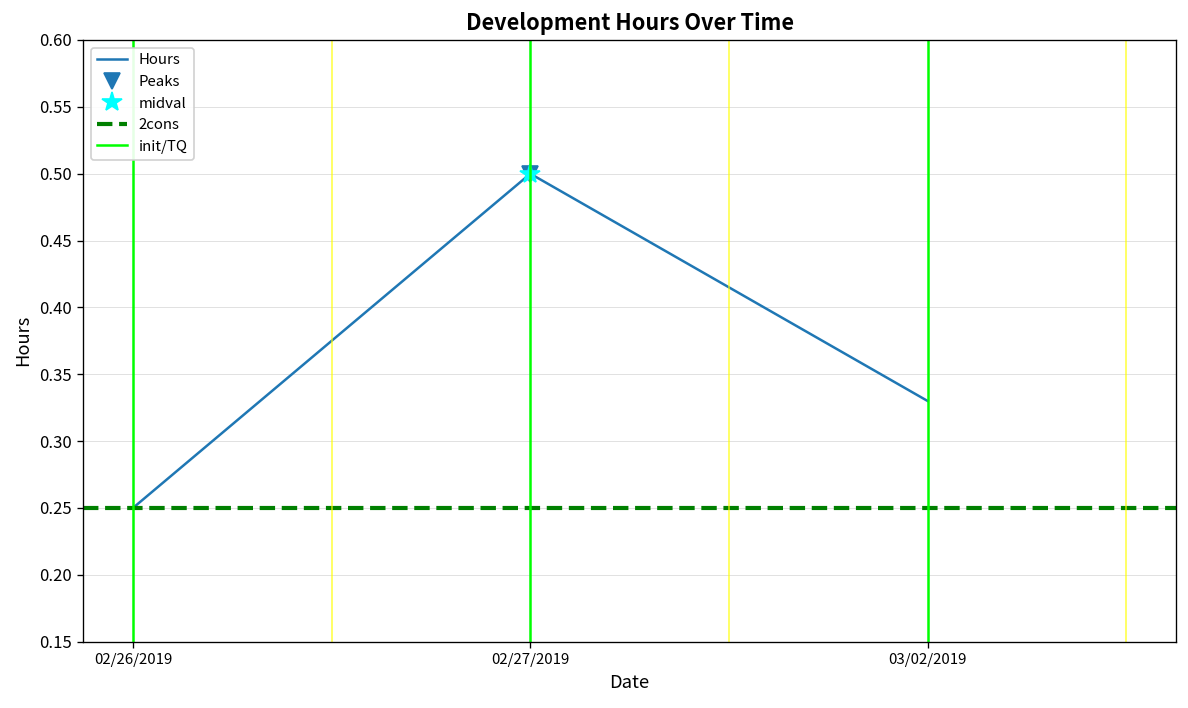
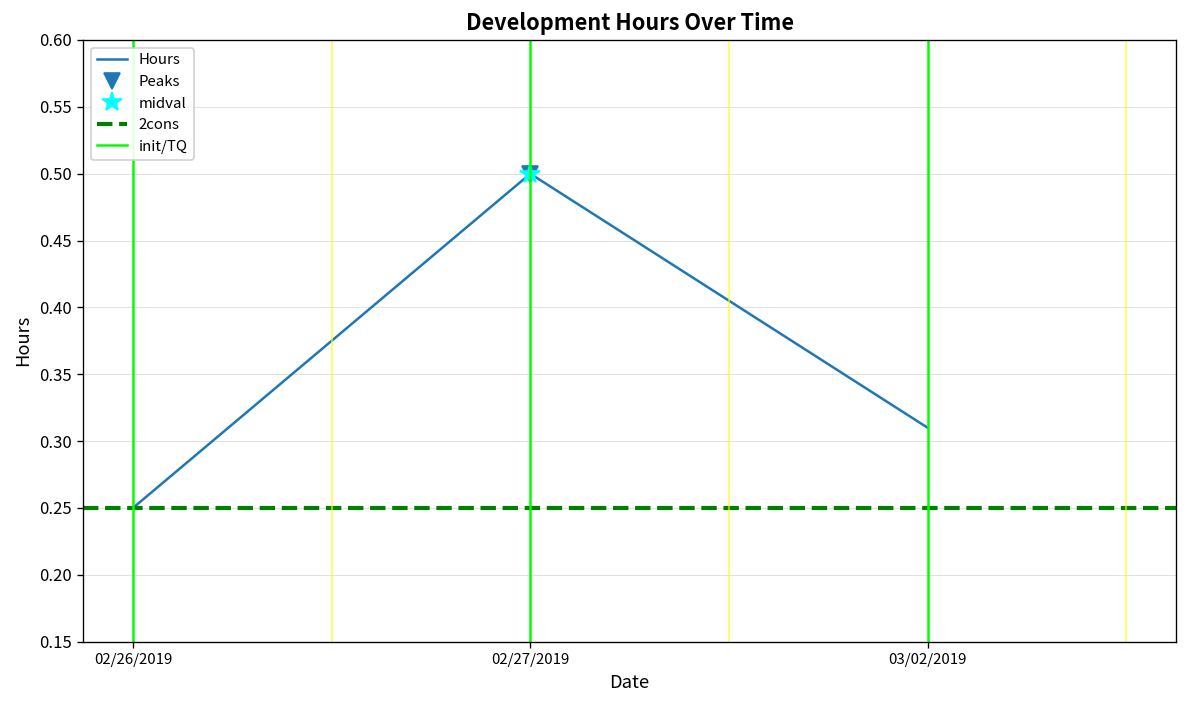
Hours, 03/02/2019: 0.33 -> 0.31
